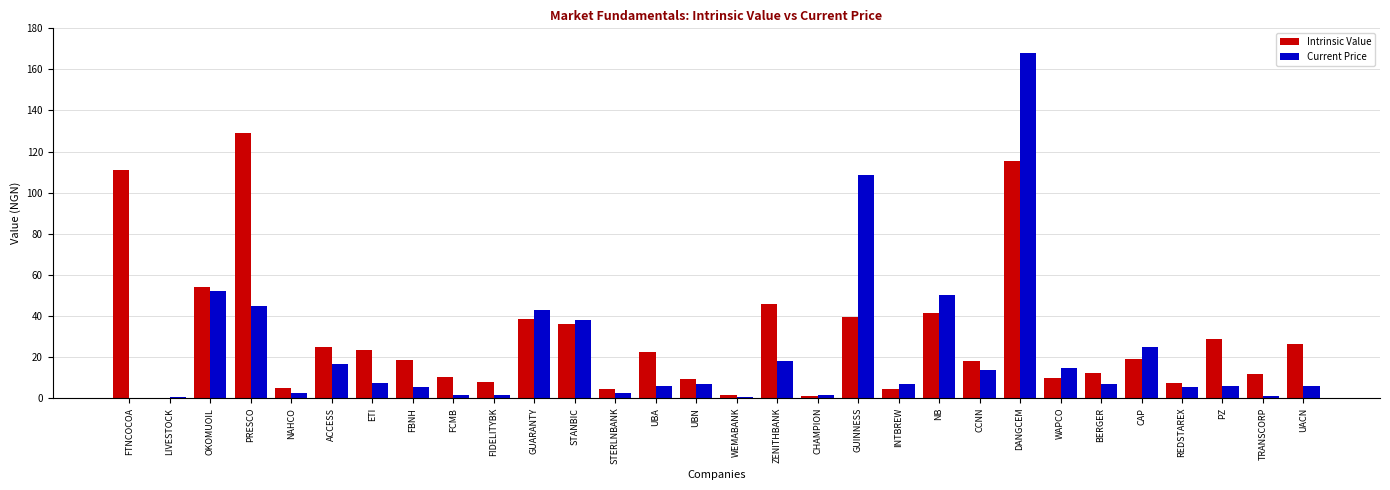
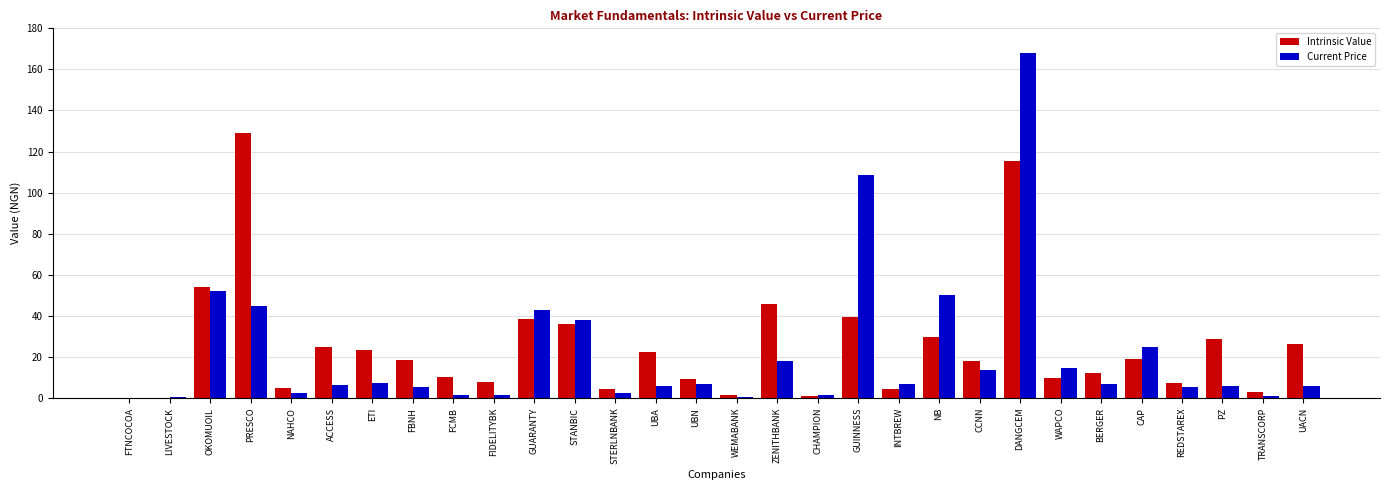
Intrinsic Value, FTNCOCOA: 111 -> 0
Current Price, ACCESS: 17 -> 6
Intrinsic Value, NB: 41 -> 30
Intrinsic Value, TRANSCORP: 12 -> 3
